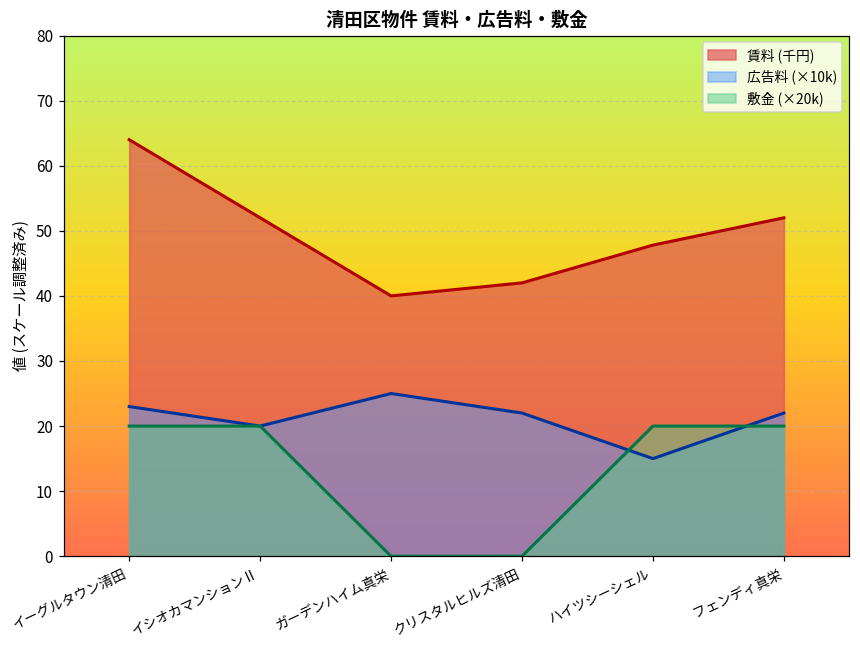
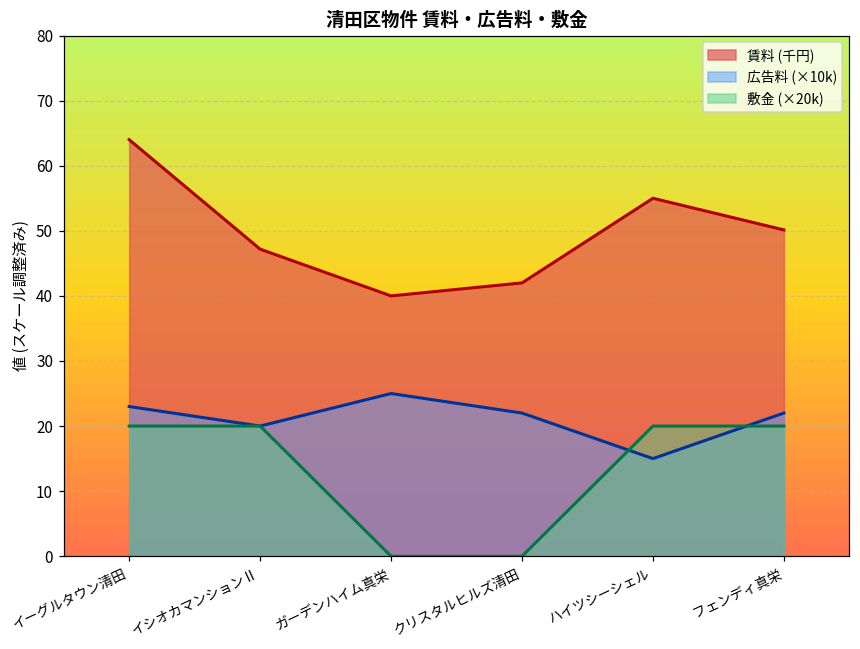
賃料 (千円), イシオカマンションⅡ: 52 -> 47
賃料 (千円), ハイツシーシェル: 48 -> 55
賃料 (千円), フェンディ真栄: 52 -> 50
